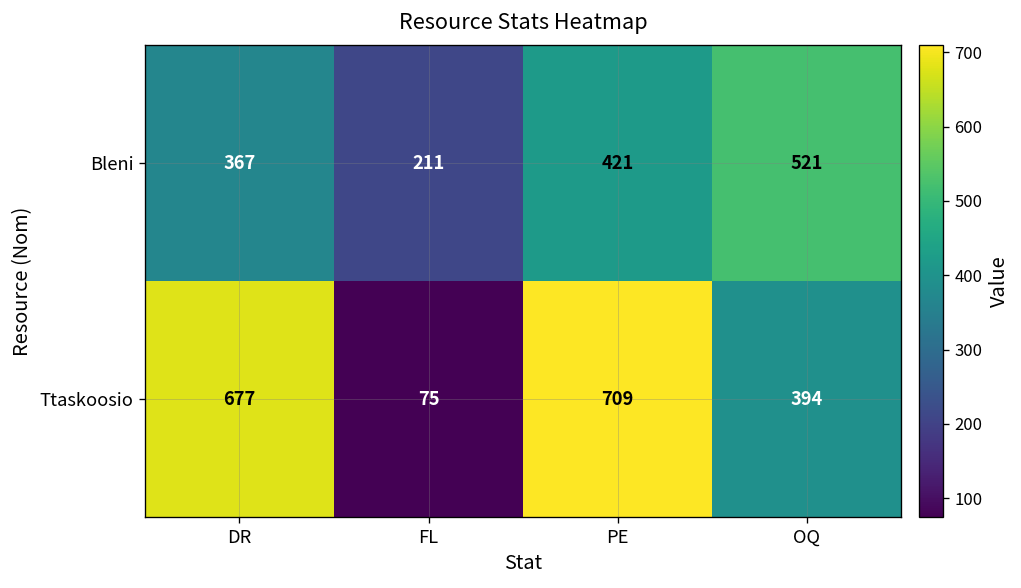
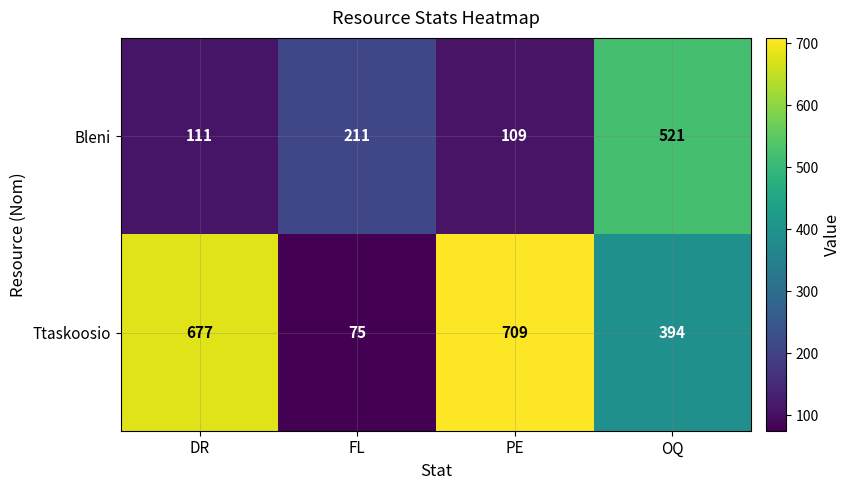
Bleni, DR: 367 -> 111
Bleni, PE: 421 -> 109
